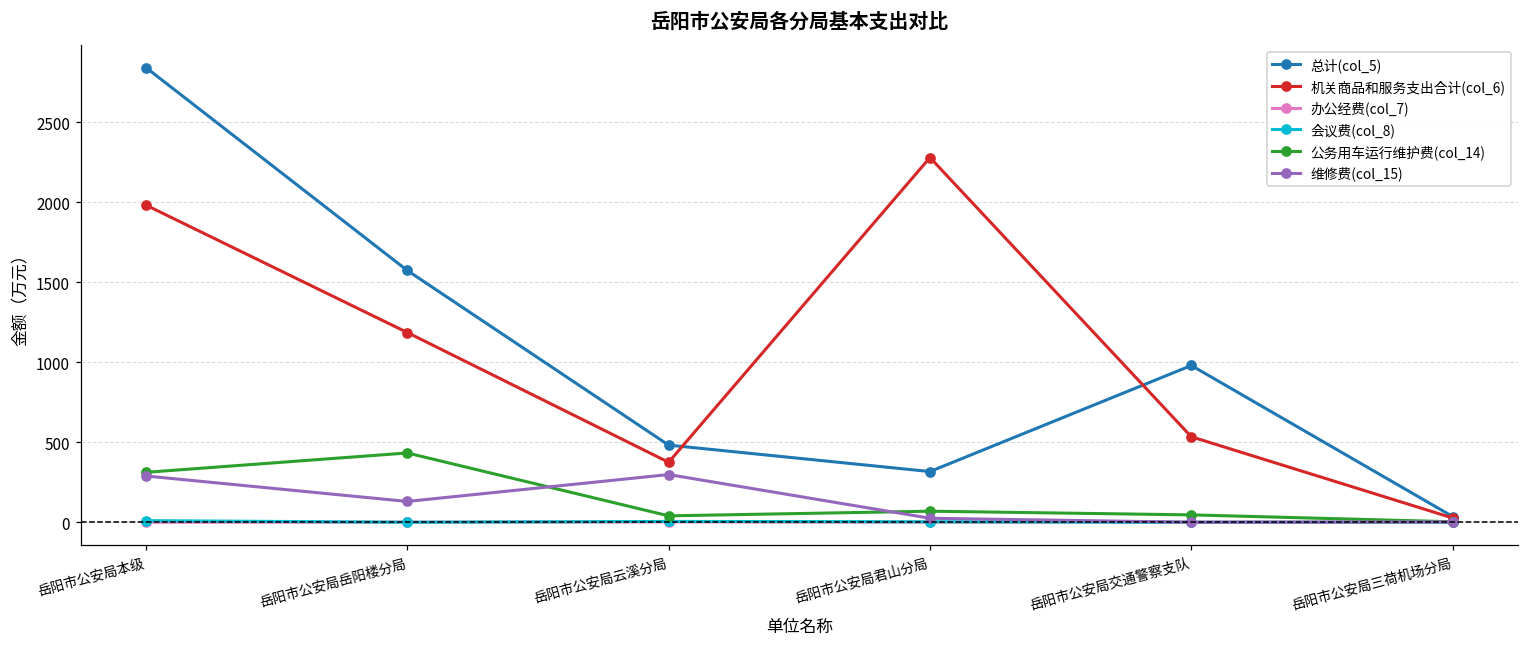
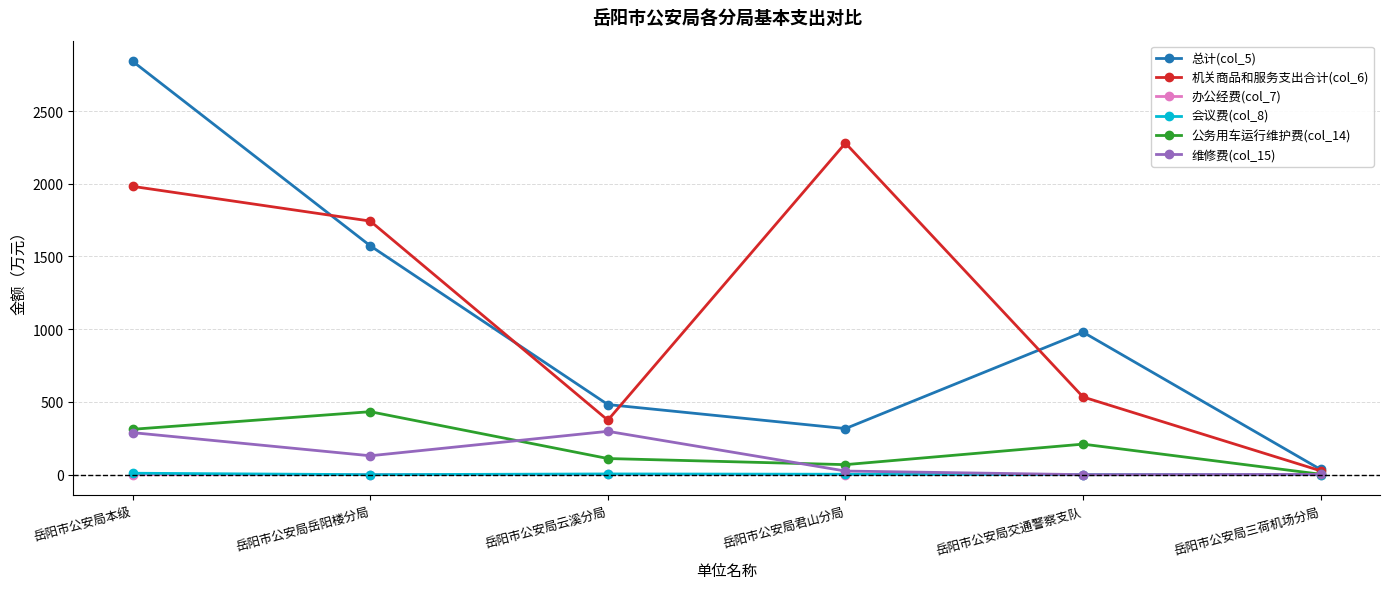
机关商品和服务支出合计(col_6), 岳阳市公安局岳阳楼分局: 1190 -> 1740
公务用车运行维护费(col_14), 岳阳市公安局云溪分局: 40 -> 110
公务用车运行维护费(col_14), 岳阳市公安局交通警察支队: 50 -> 210
